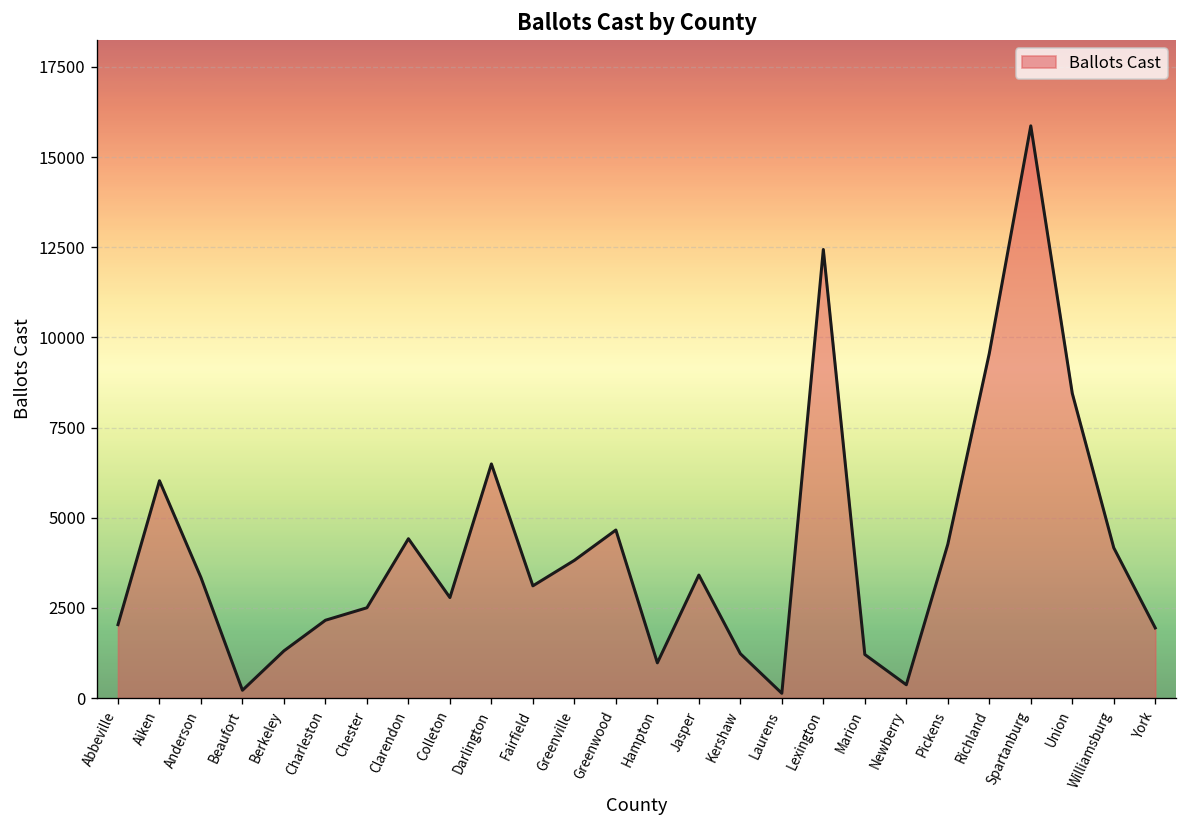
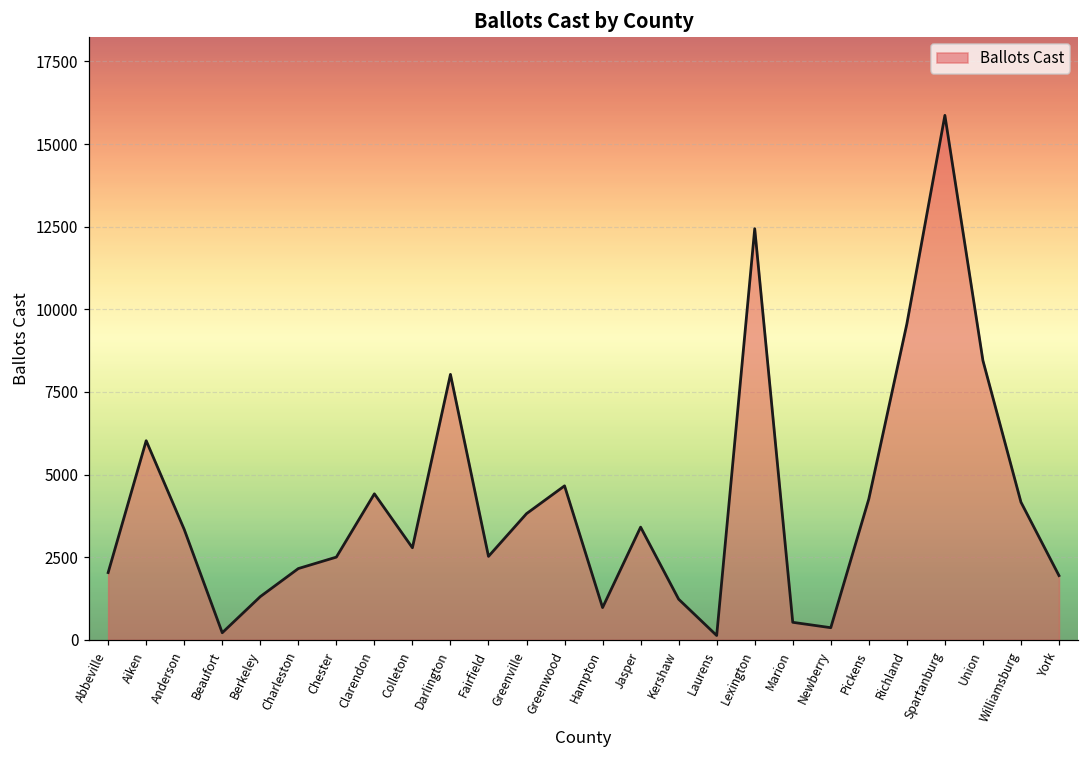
Darlington: 6500 -> 8000
Fairfield: 3100 -> 2500
Marion: 1200 -> 500
